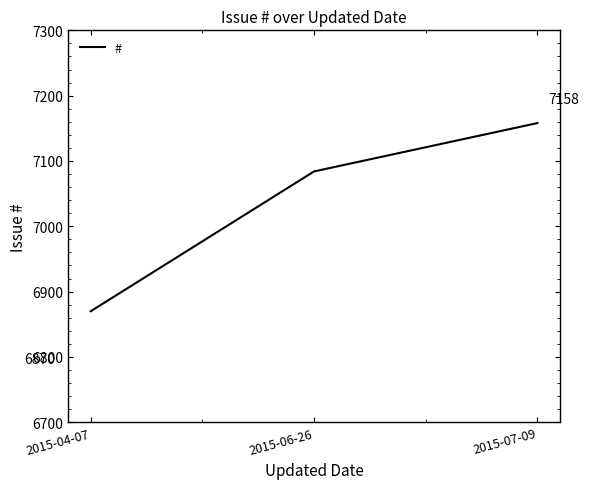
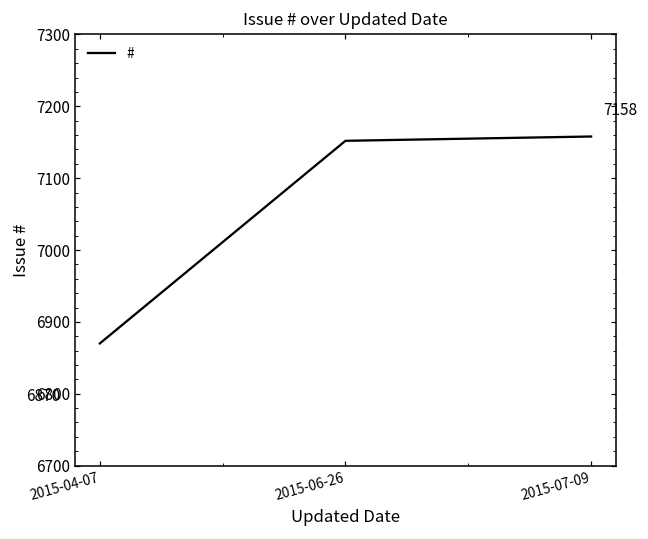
2015-06-26: 7080 -> 7150
